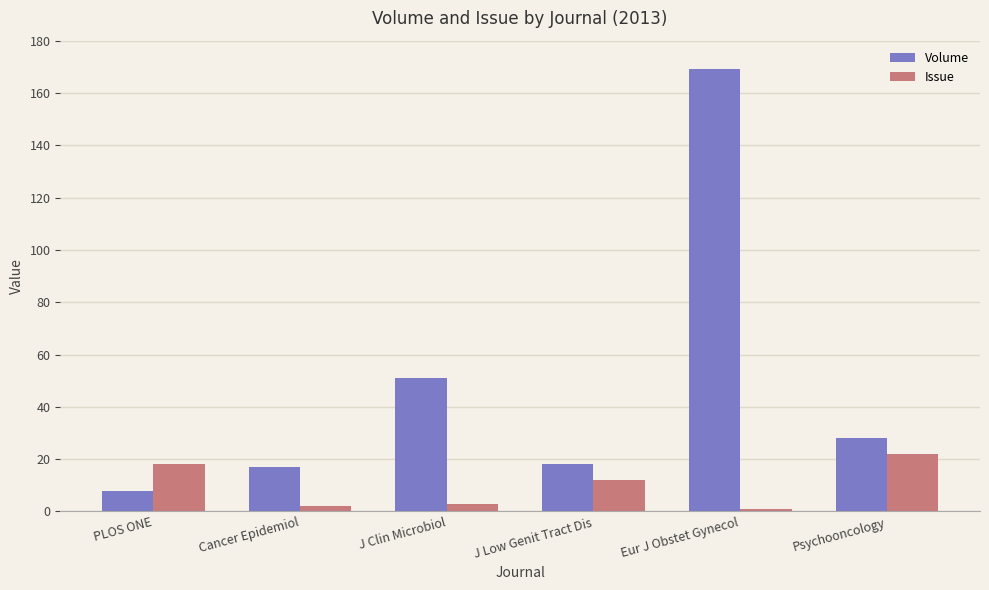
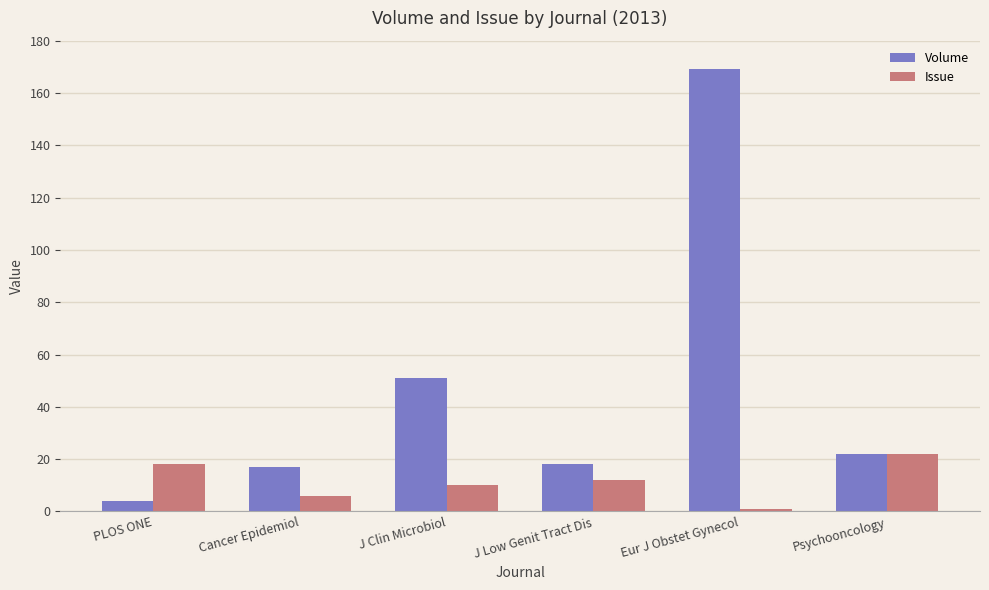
Volume, PLOS ONE: 8 -> 4
Issue, Cancer Epidemiol: 2 -> 6
Issue, J Clin Microbiol: 3 -> 10
Volume, Psychooncology: 28 -> 22
